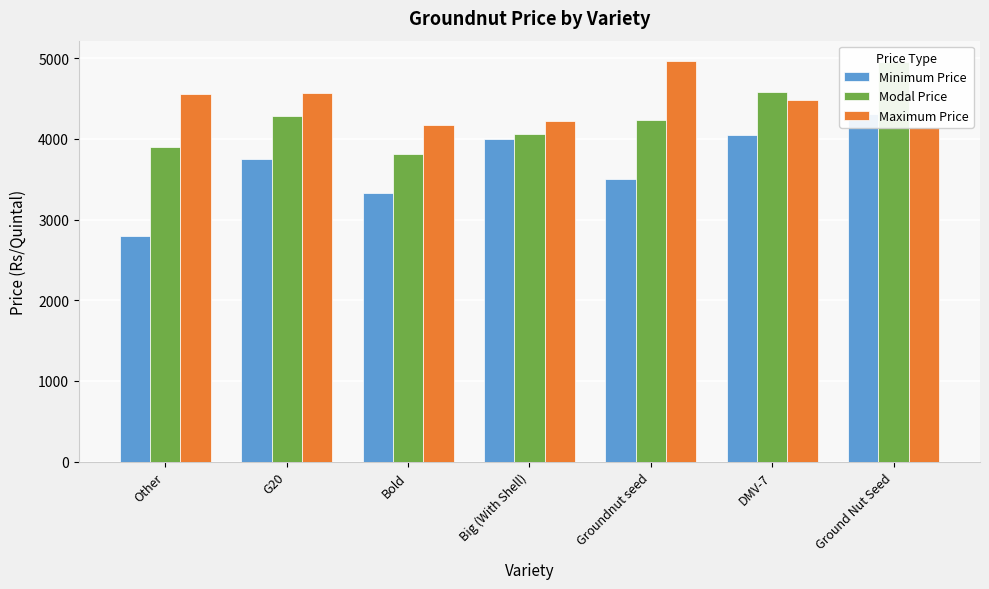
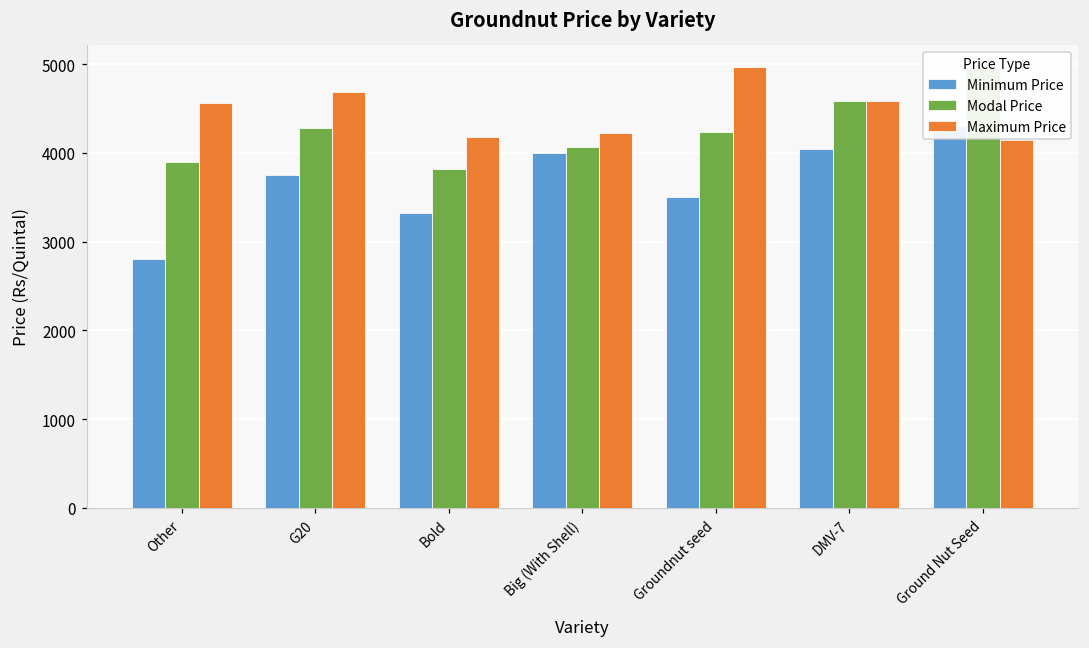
Maximum Price, G20: 4600 -> 4700
Maximum Price, DMV-7: 4500 -> 4600
